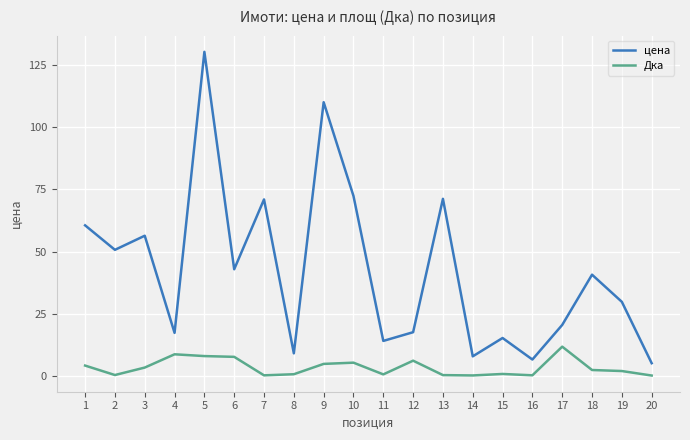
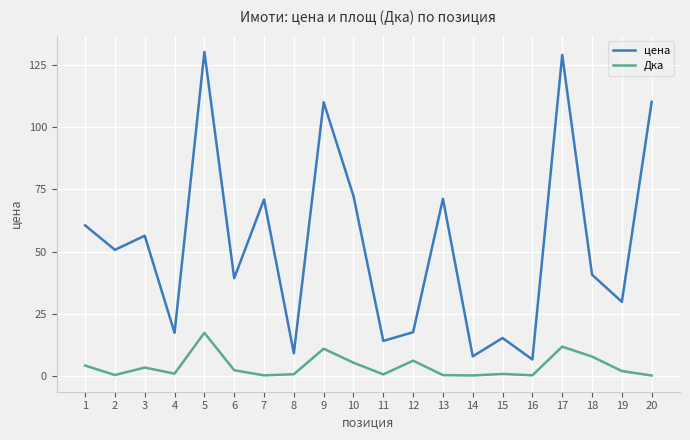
Дка, 4: 9 -> 1
Дка, 5: 8 -> 17
цена, 6: 43 -> 39
Дка, 6: 8 -> 2
Дка, 9: 5 -> 11
цена, 17: 21 -> 129
Дка, 18: 3 -> 8
цена, 20: 5 -> 110
